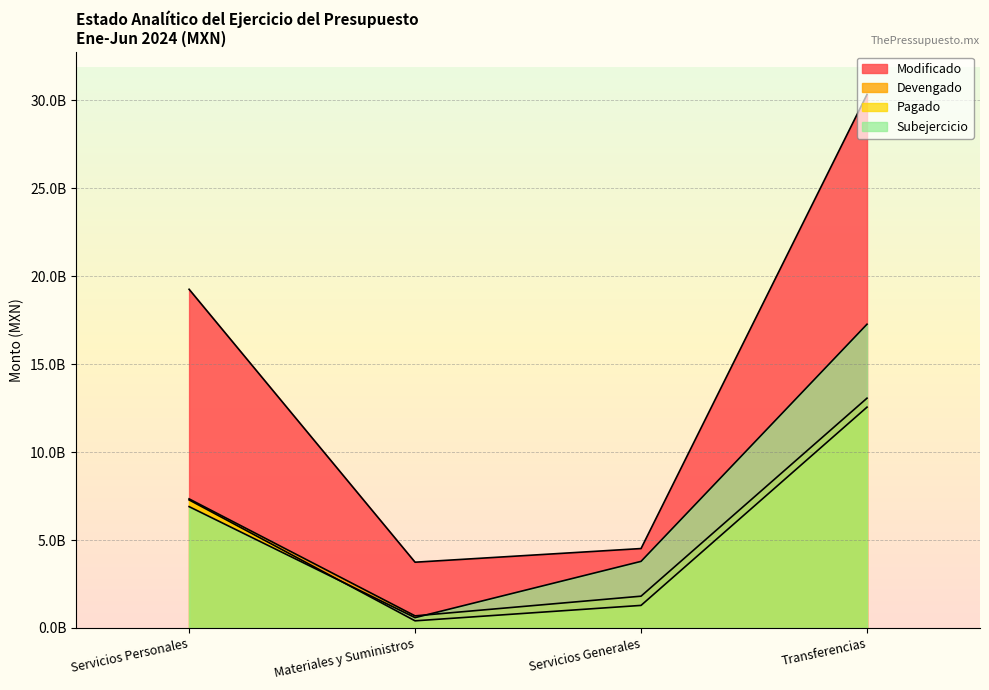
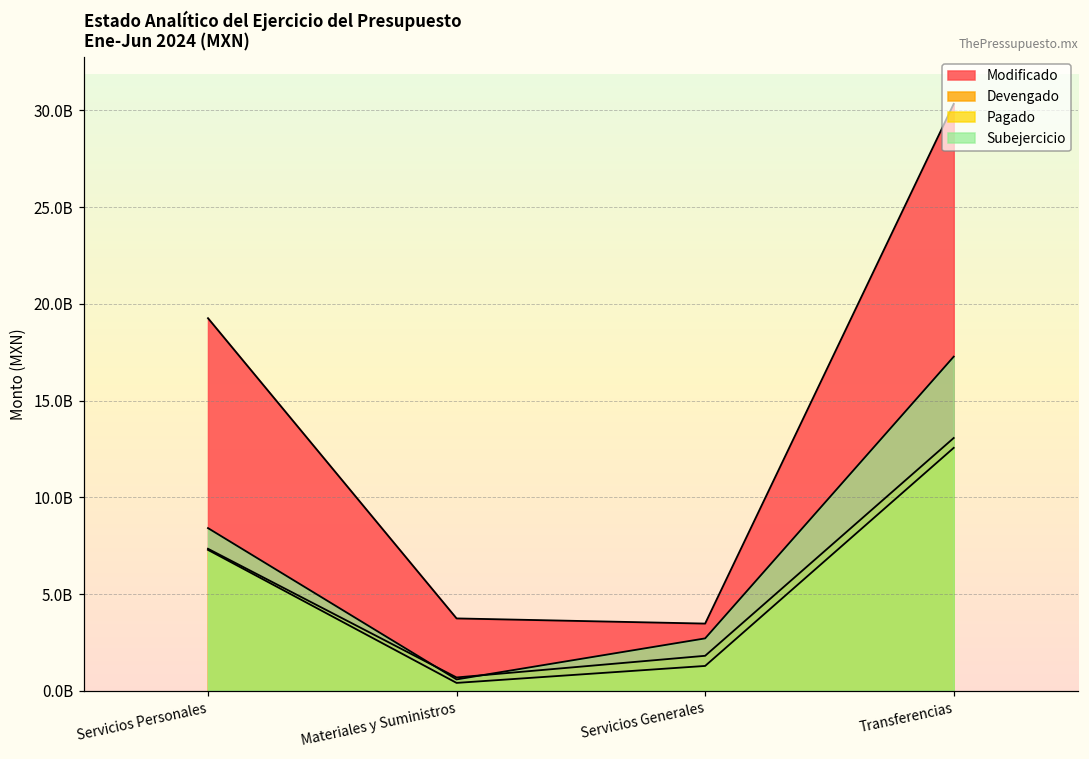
Subejercicio, Servicios Personales: 6900000000 -> 8400000000
Modificado, Servicios Generales: 4500000000 -> 3500000000
Subejercicio, Servicios Generales: 3800000000 -> 2700000000
